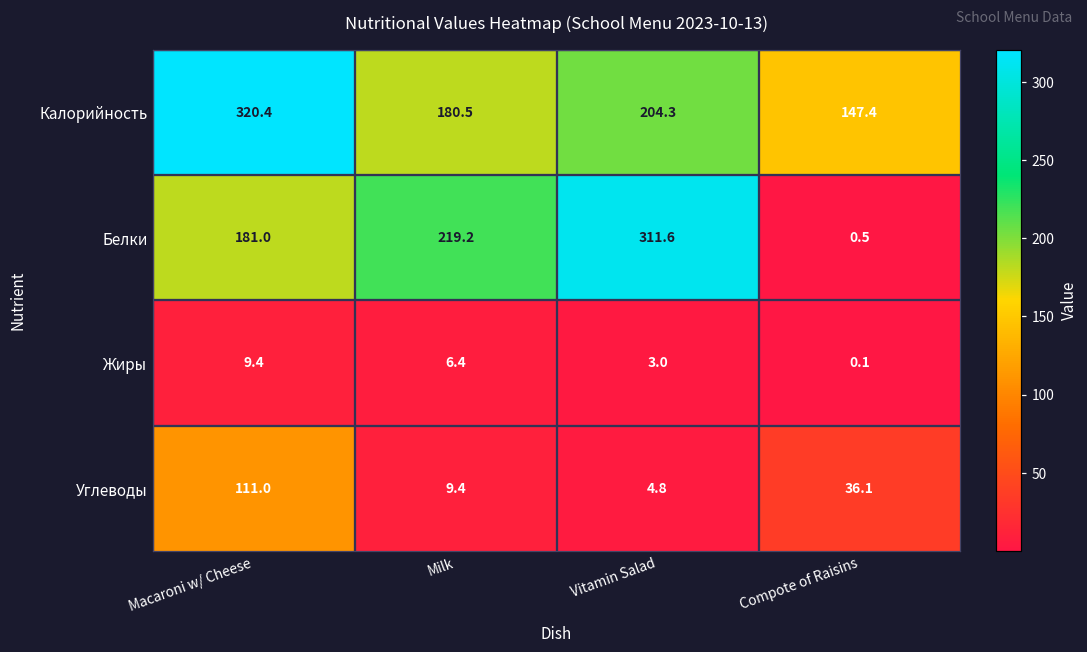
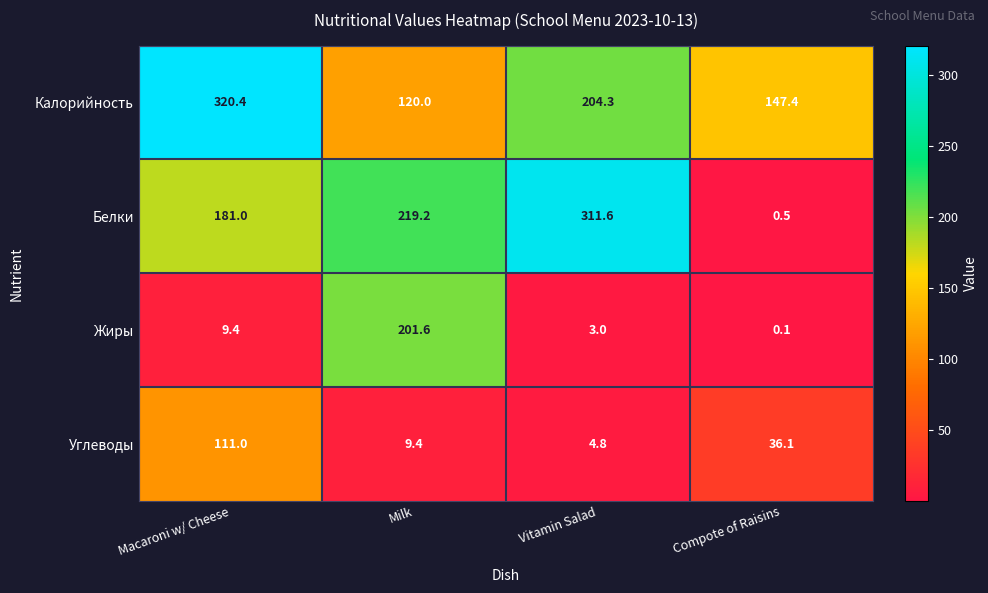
Калорийность, Milk: 180.5 -> 120.0
Жиры, Milk: 6.4 -> 201.6
